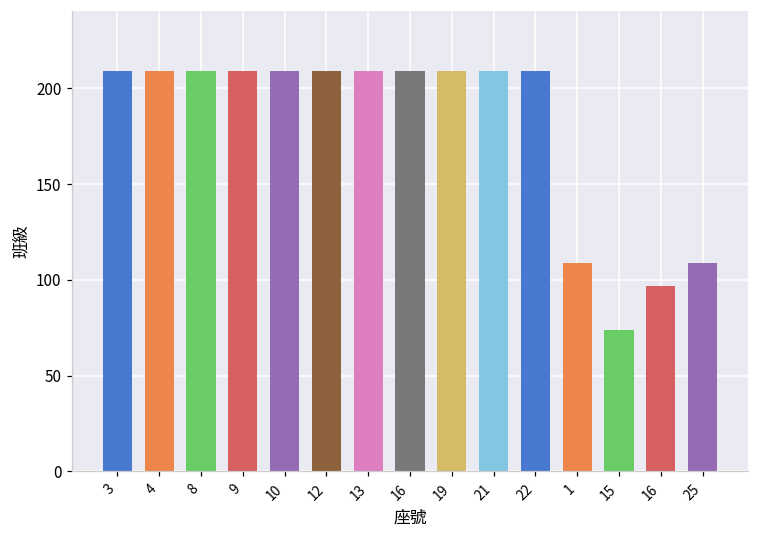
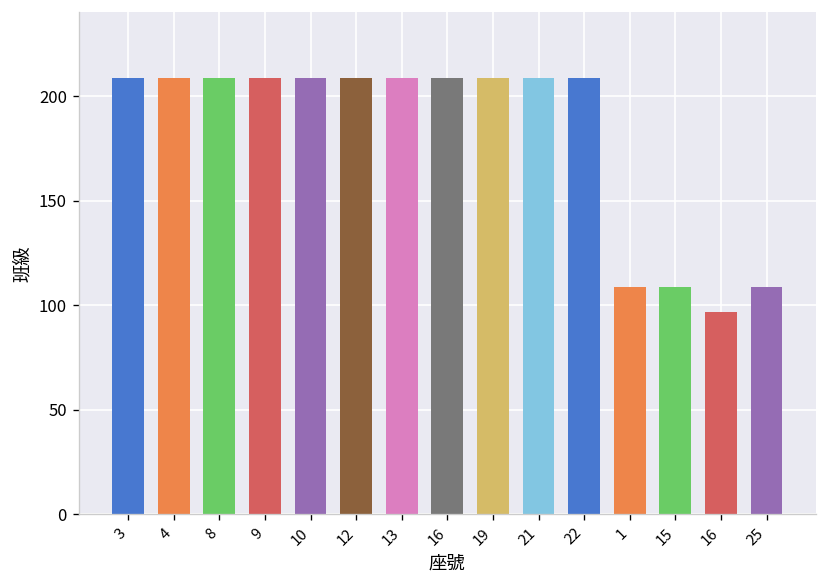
15: 74 -> 109
